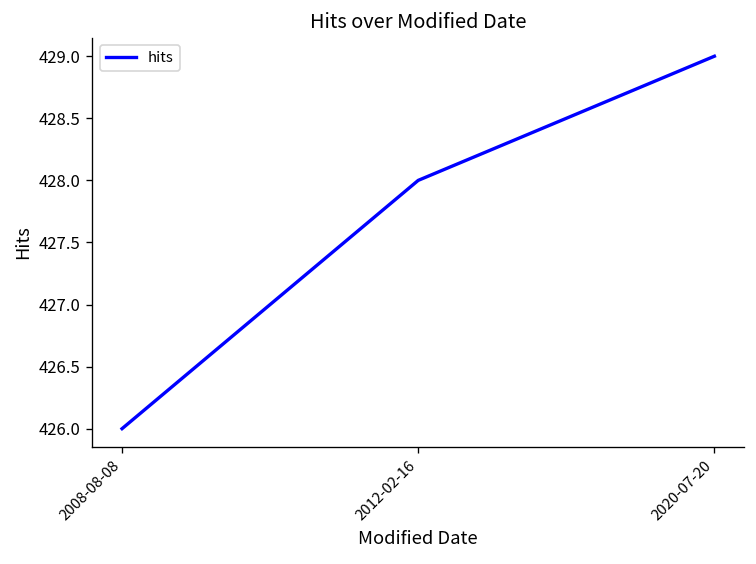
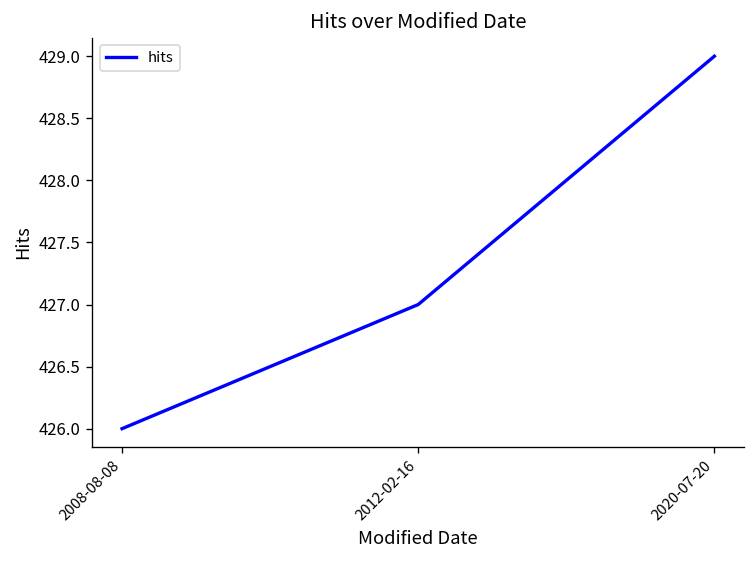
2012-02-16: 428 -> 427
